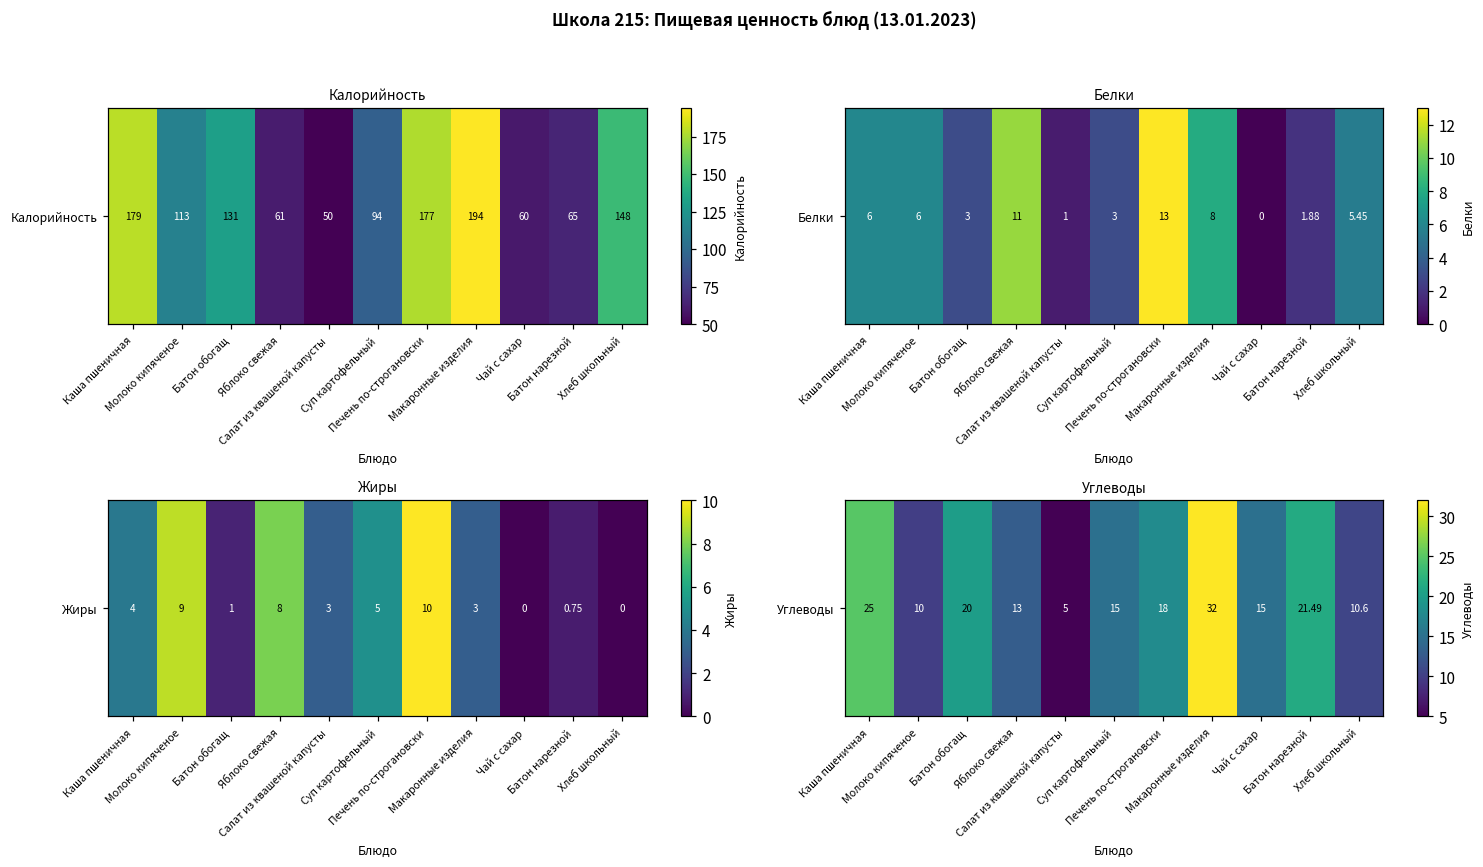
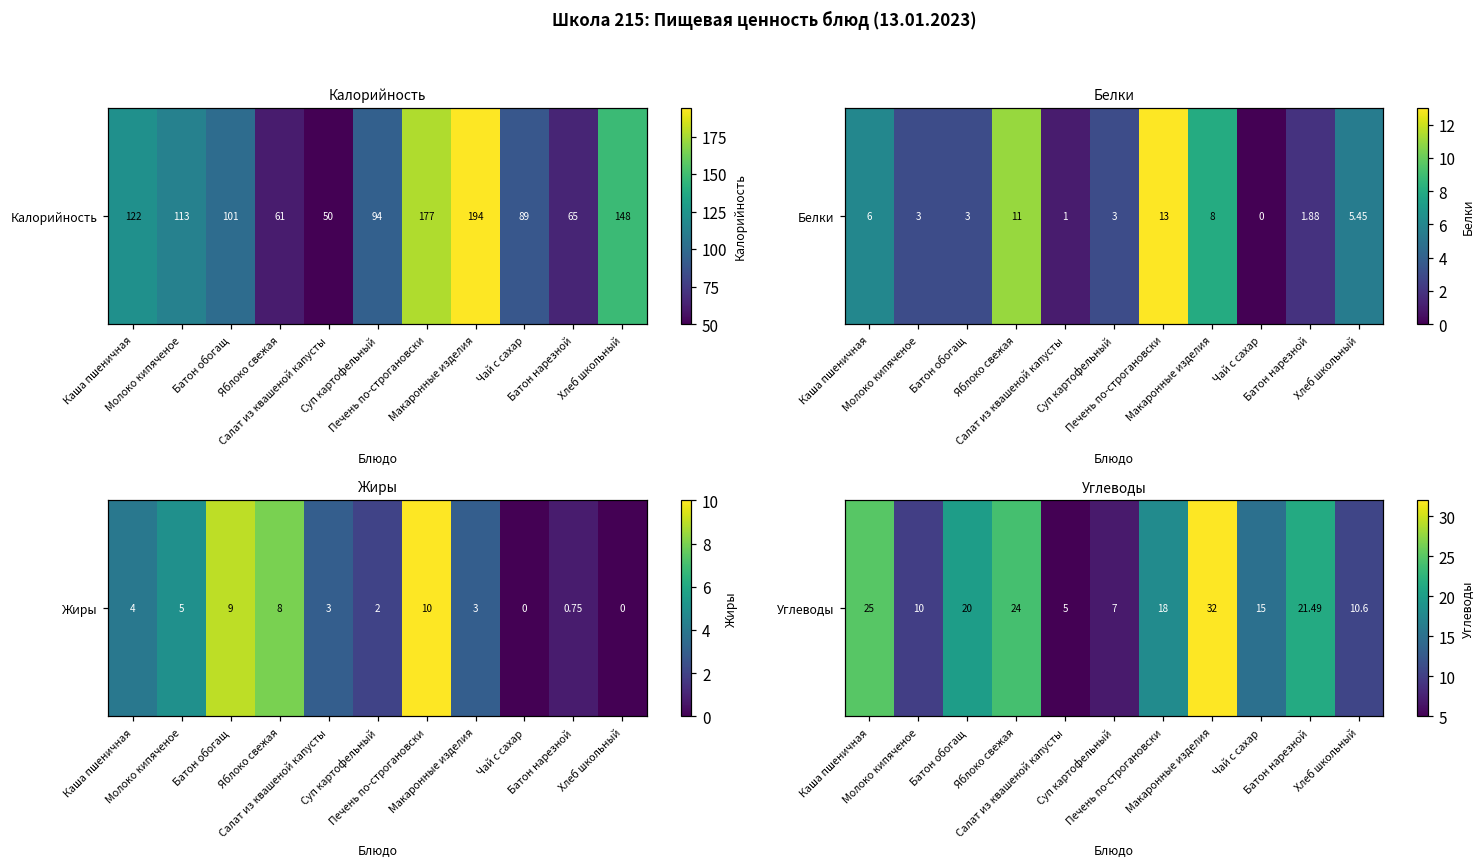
Калорийность, Калорийность, Каша пшеничная: 179 -> 122
Калорийность, Калорийность, Батон обогащ: 131 -> 101
Калорийность, Калорийность, Чай с сахар: 60 -> 89
Белки, Белки, Молоко кипяченое: 6 -> 3
Жиры, Жиры, Молоко кипяченое: 9 -> 5
Жиры, Жиры, Батон обогащ: 1 -> 9
Жиры, Жиры, Суп картофельный: 5 -> 2
Углеводы, Углеводы, Яблоко свежая: 13 -> 24
Углеводы, Углеводы, Суп картофельный: 15 -> 7
